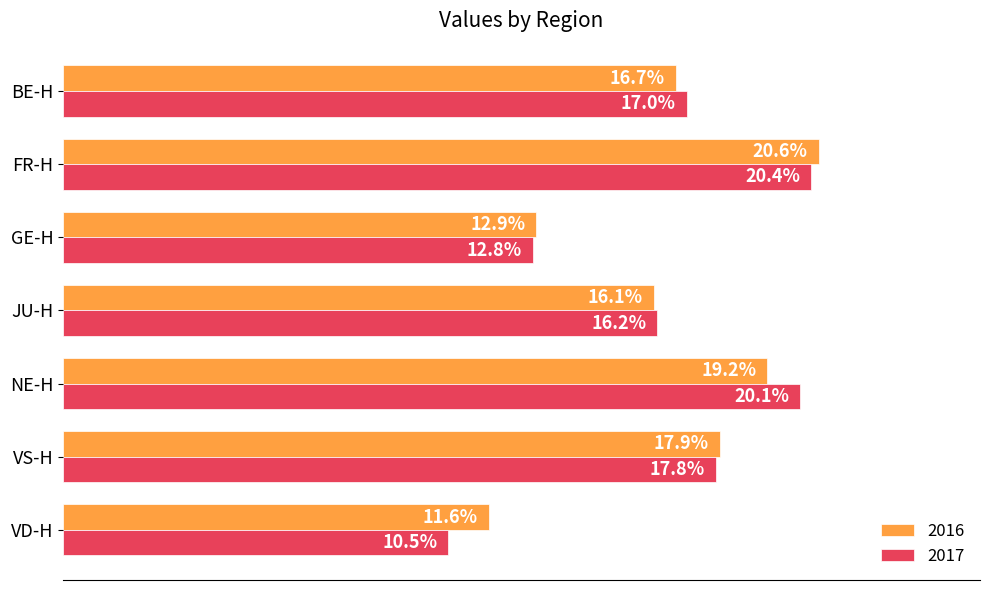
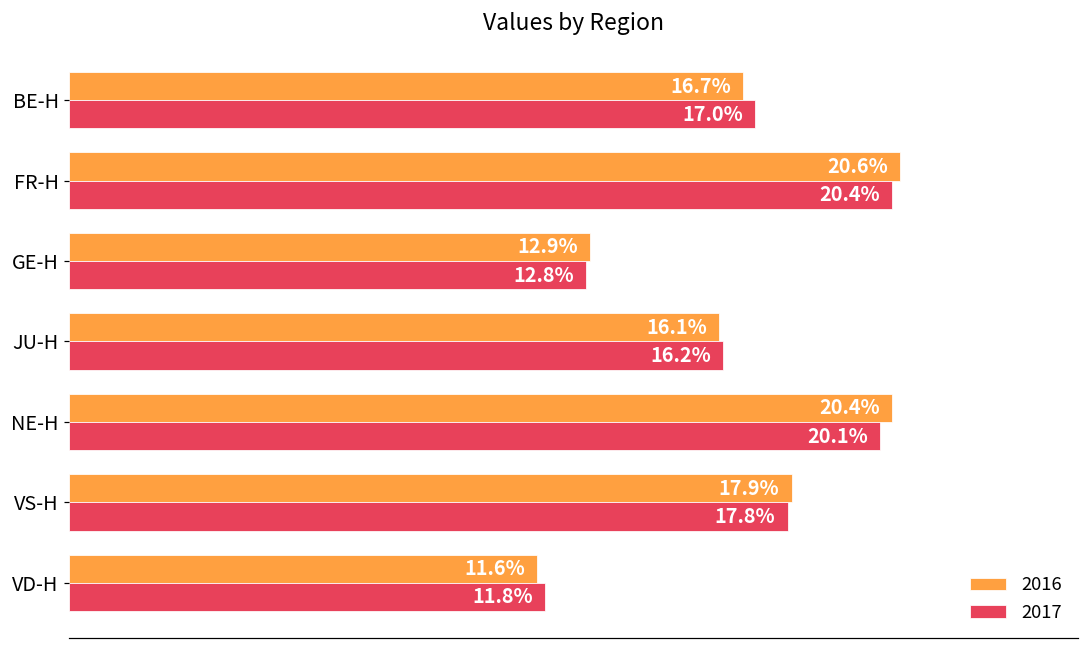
2016, NE-H: 19.2% -> 20.4%
2017, VD-H: 10.5% -> 11.8%
